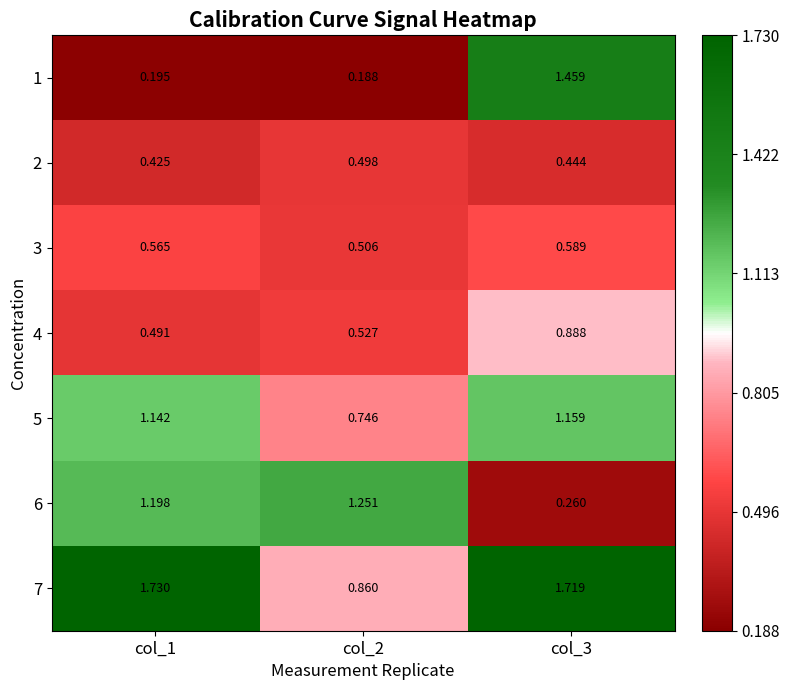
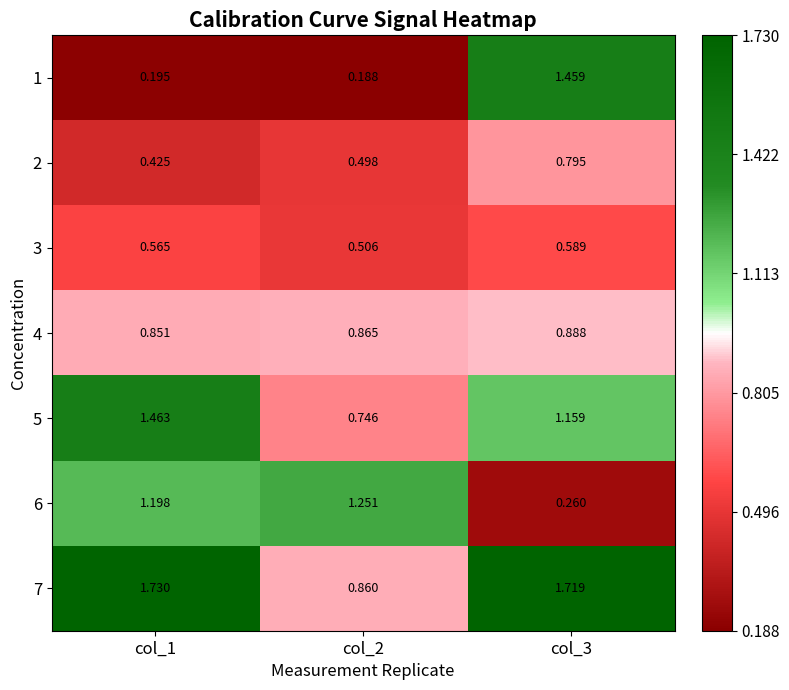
2, col_3: 0.444 -> 0.795
4, col_1: 0.491 -> 0.851
4, col_2: 0.527 -> 0.865
5, col_1: 1.142 -> 1.463
